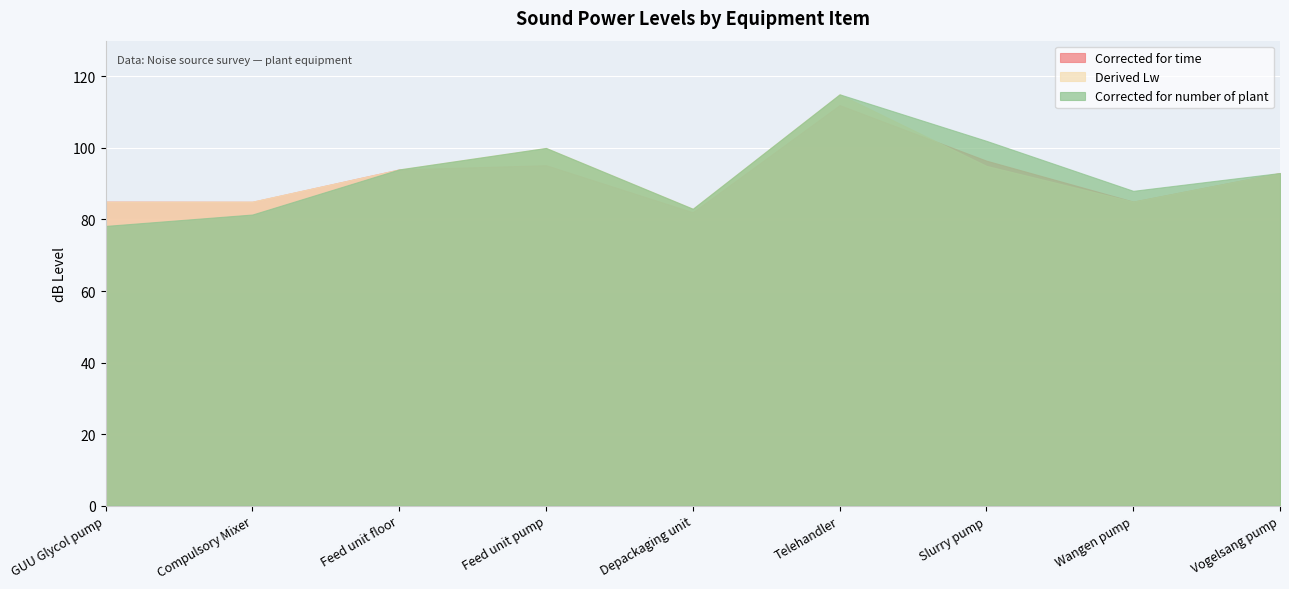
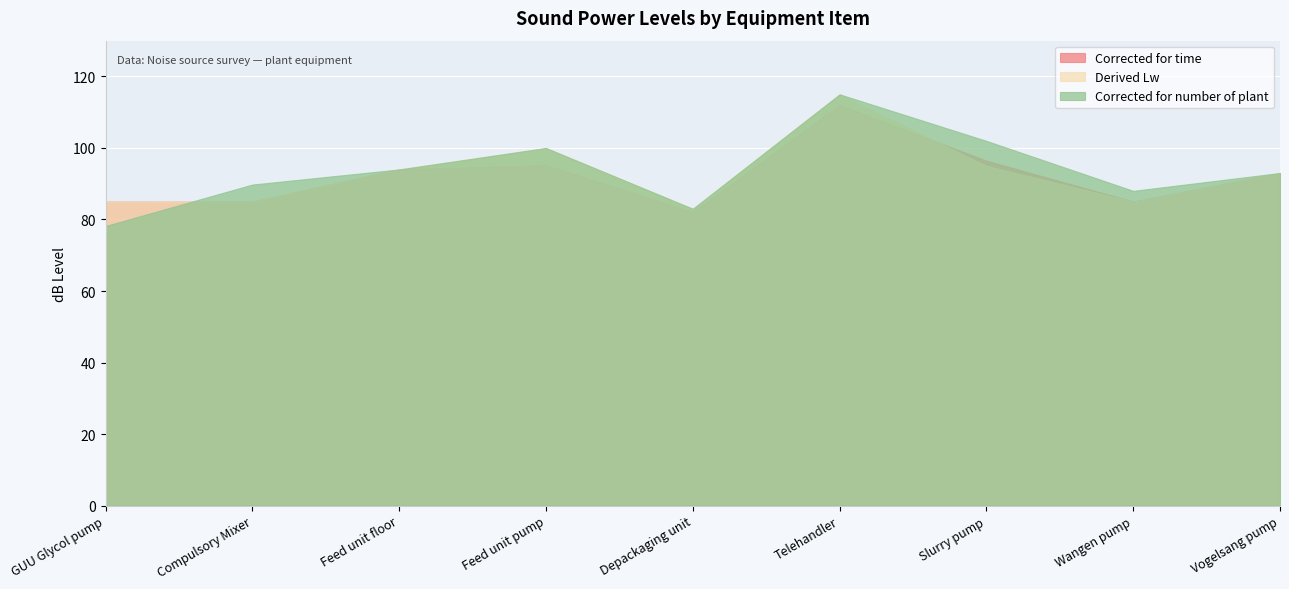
Corrected for number of plant, Compulsory Mixer: 81 -> 90
